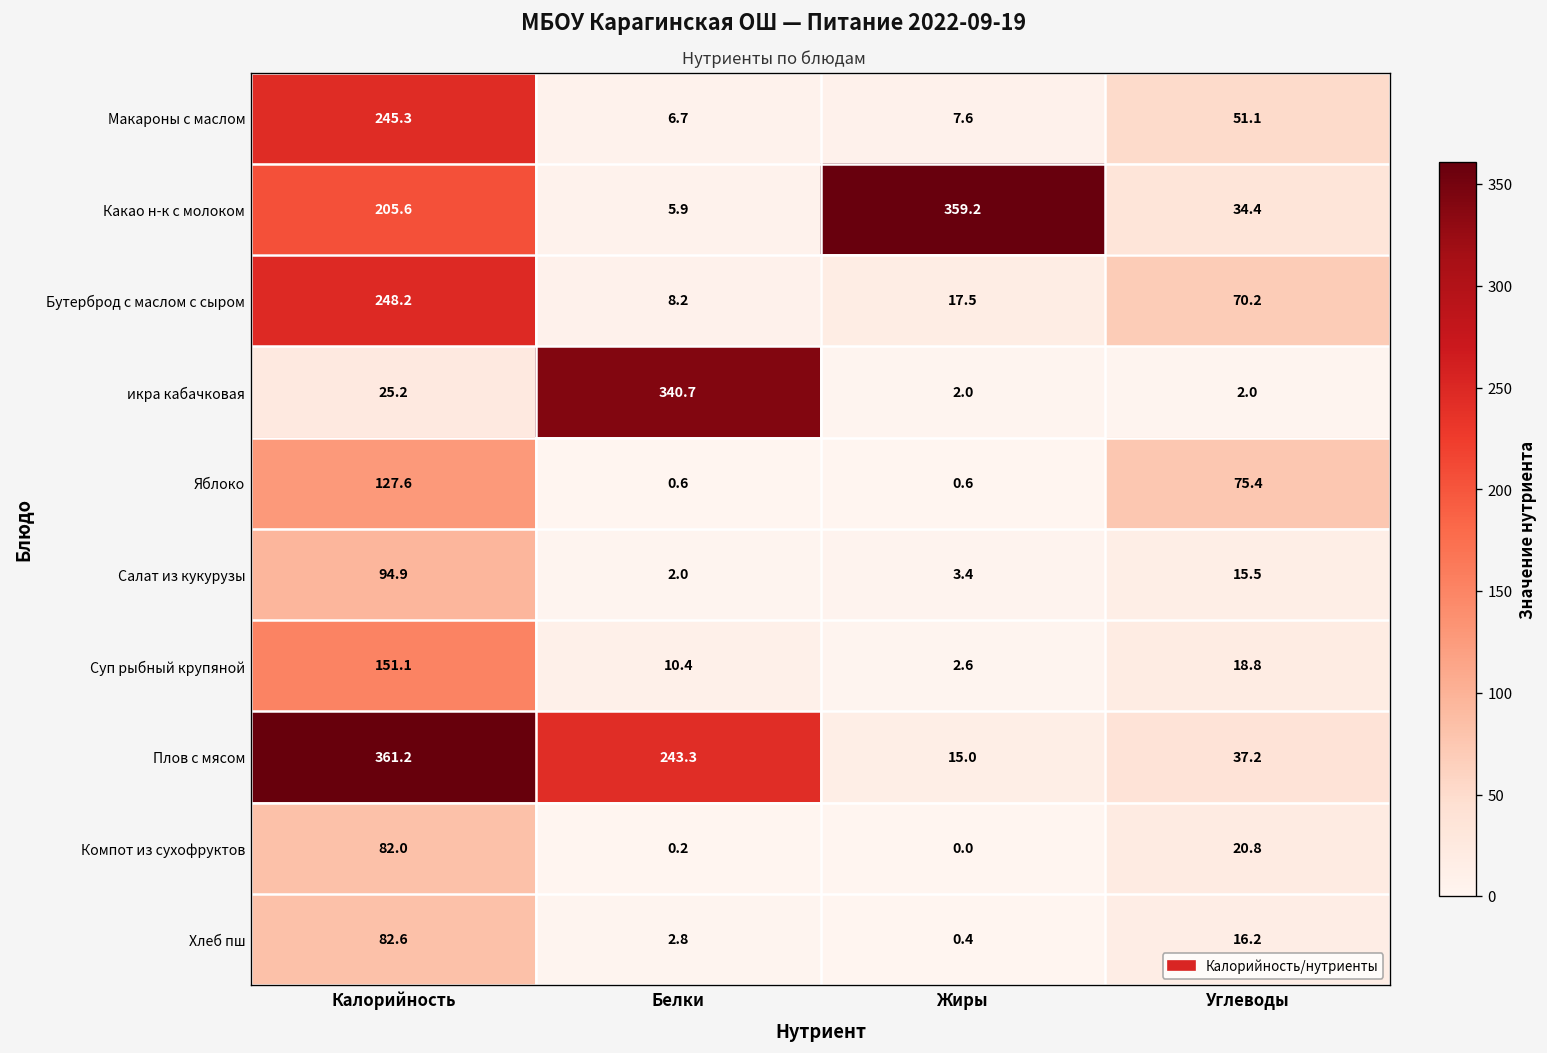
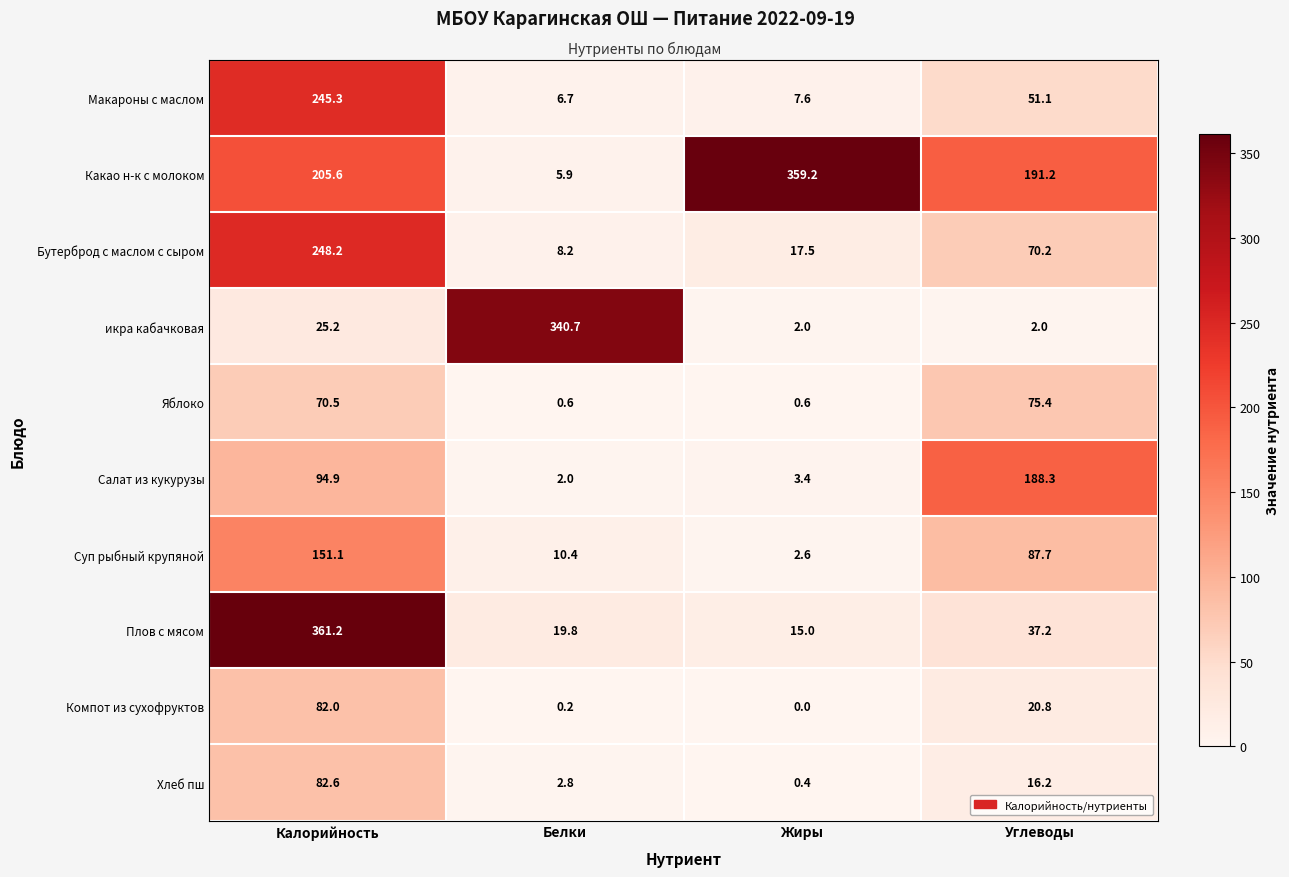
Какао н-к с молоком, Углеводы: 34.4 -> 191.2
Яблоко, Калорийность: 127.6 -> 70.5
Салат из кукурузы, Углеводы: 15.5 -> 188.3
Суп рыбный крупяной, Углеводы: 18.8 -> 87.7
Плов с мясом, Белки: 243.3 -> 19.8
